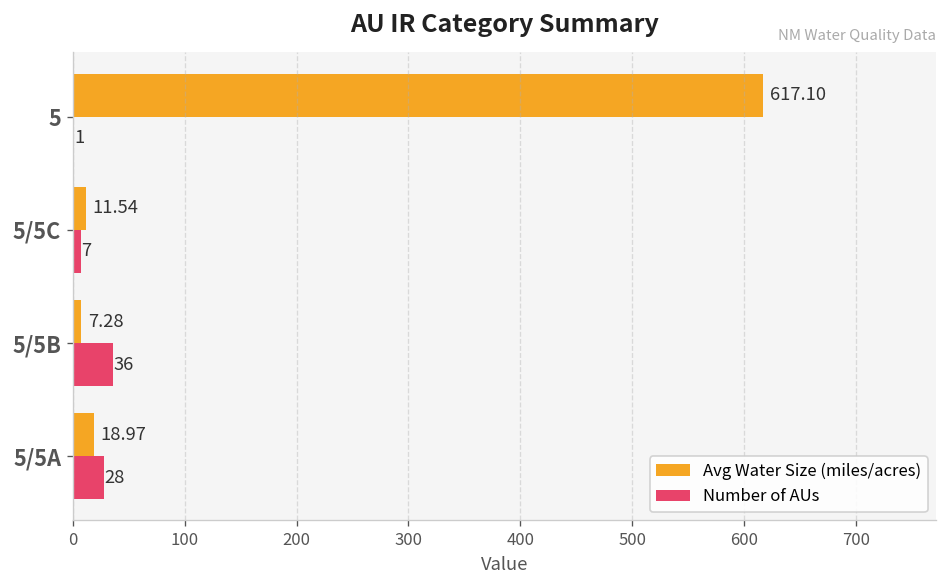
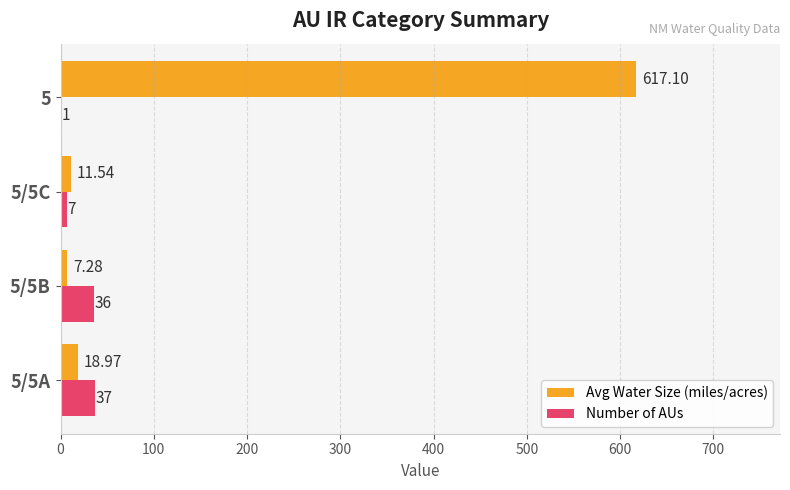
Number of AUs, 5/5A: 28 -> 37
